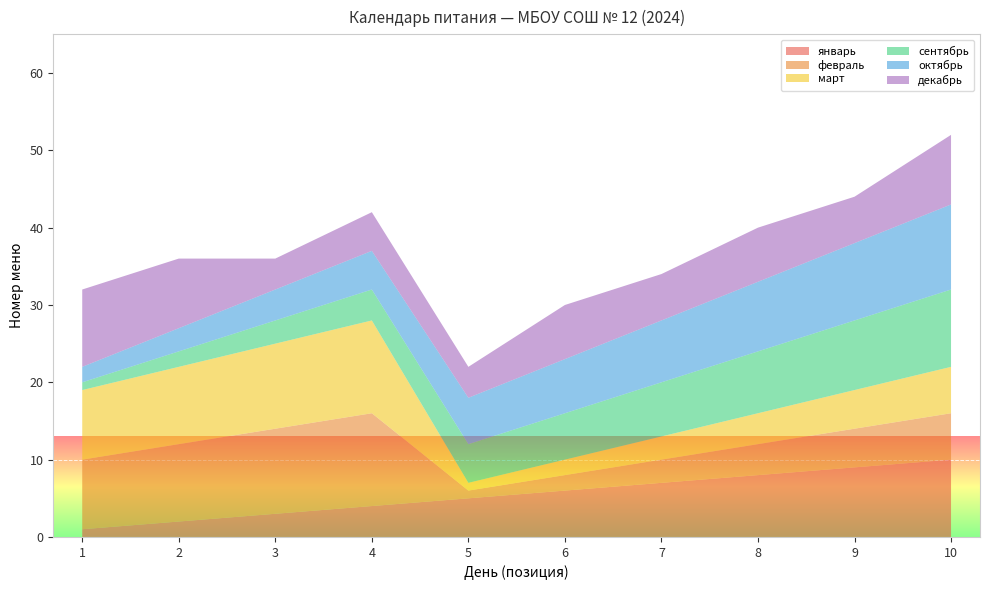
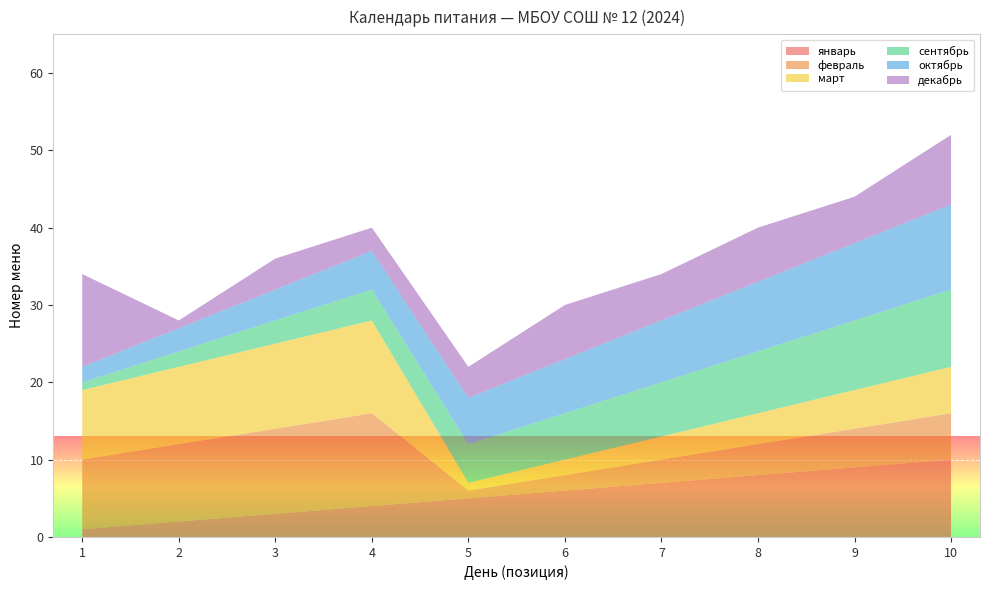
декабрь, 1: 10 -> 12
декабрь, 2: 9 -> 1
декабрь, 4: 5 -> 3
